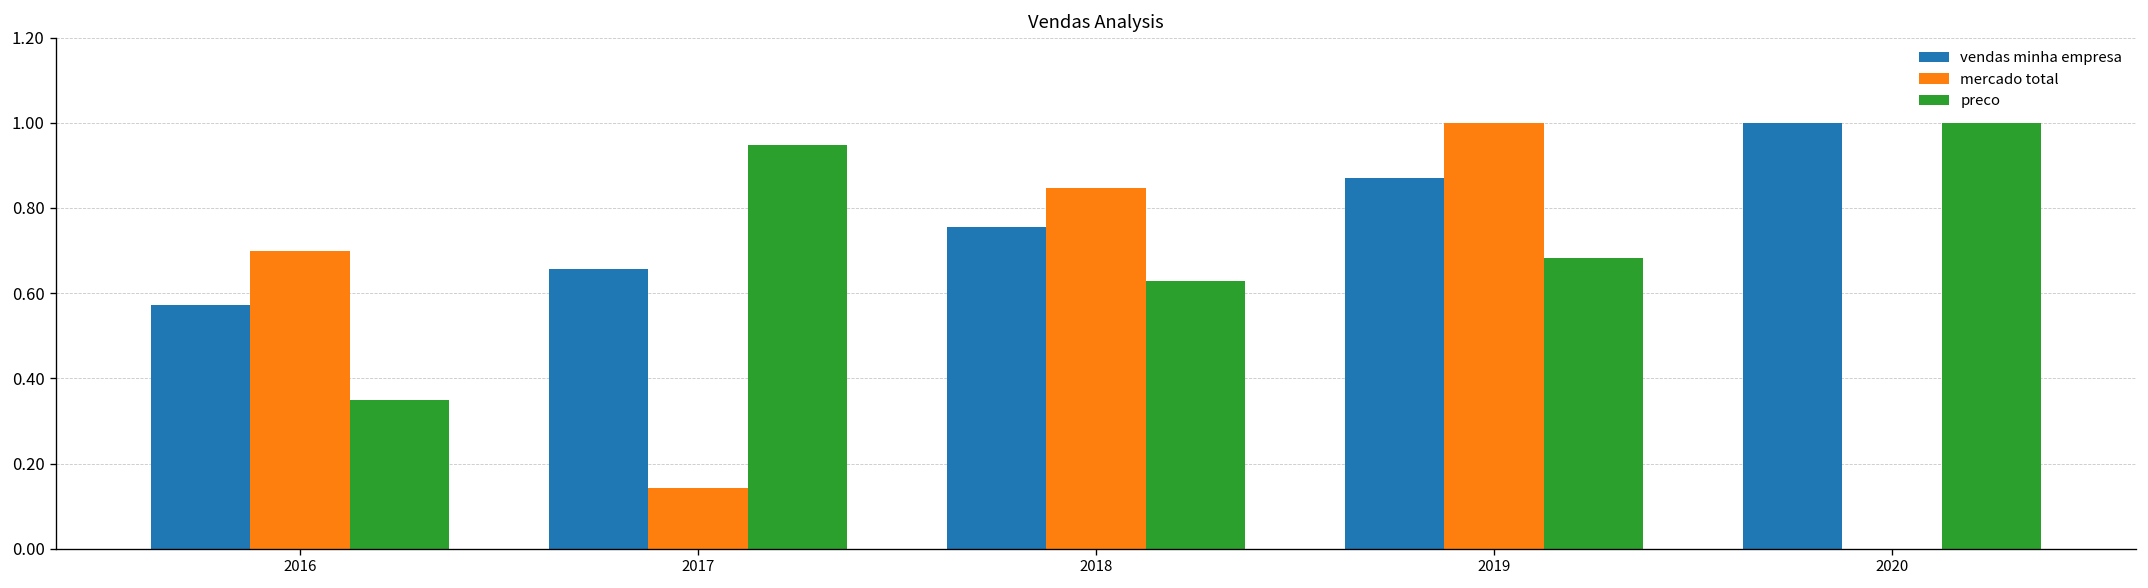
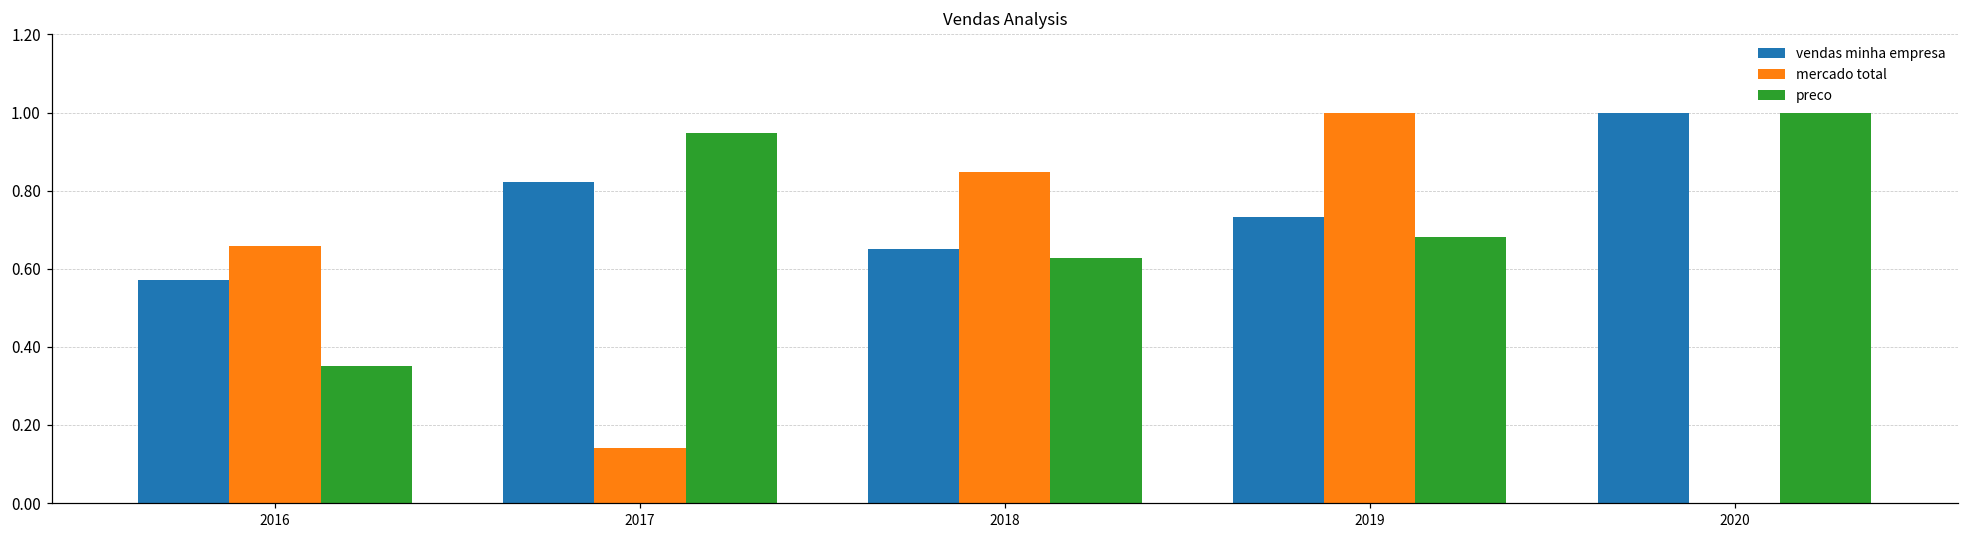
mercado total, 2016: 0.70 -> 0.66
vendas minha empresa, 2017: 0.66 -> 0.82
vendas minha empresa, 2018: 0.76 -> 0.65
vendas minha empresa, 2019: 0.87 -> 0.73
